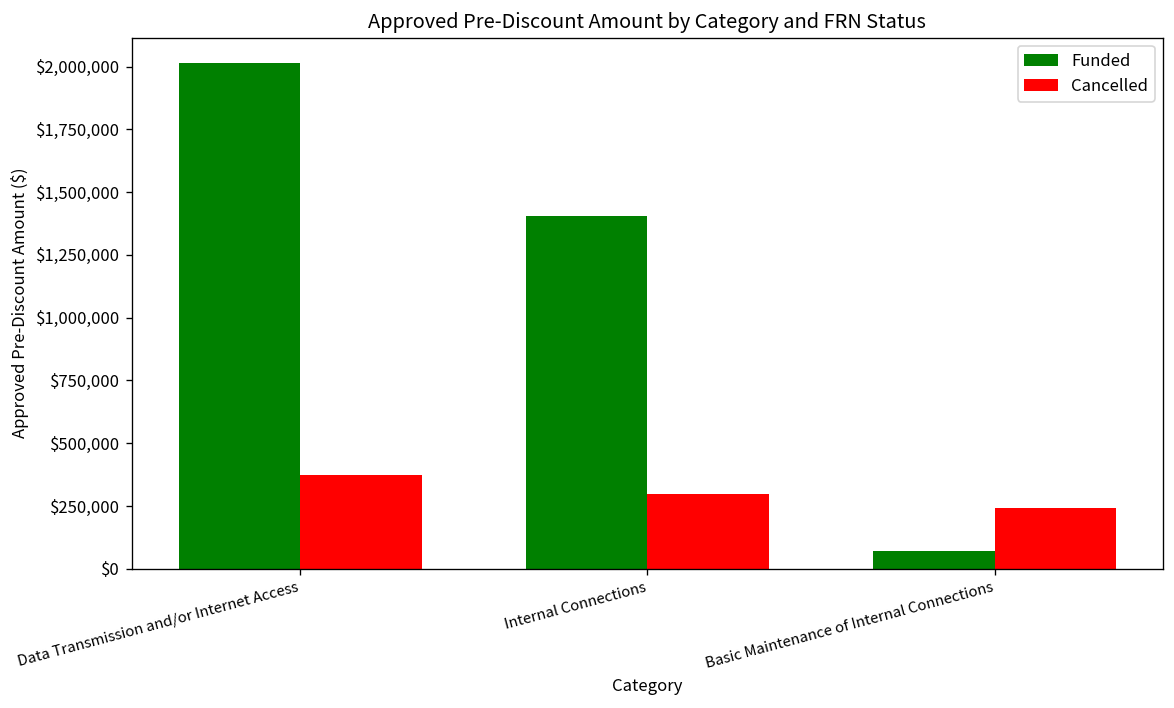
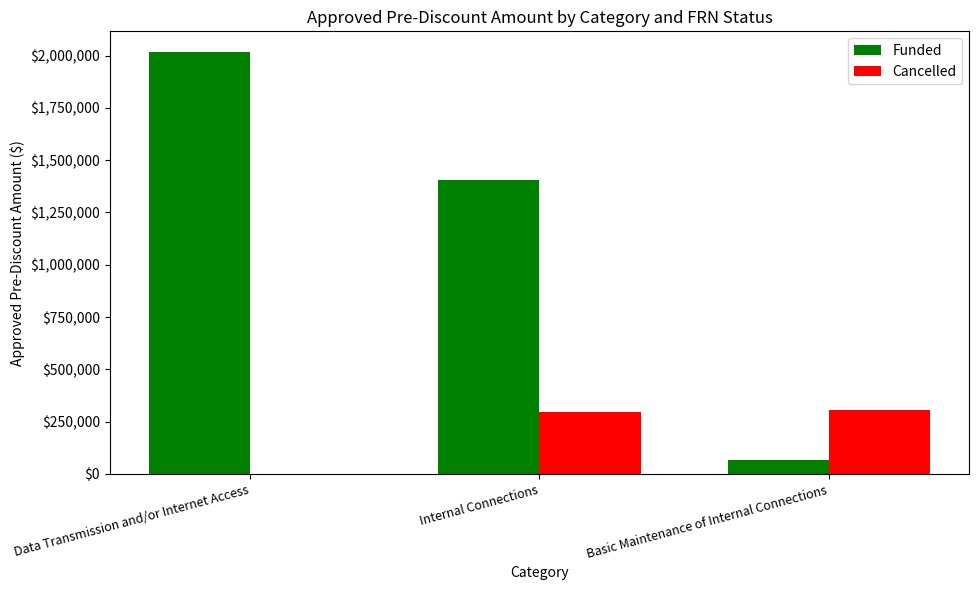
Cancelled, Data Transmission and/or Internet Access: $380,000 -> $0
Cancelled, Basic Maintenance of Internal Connections: $240,000 -> $310,000
